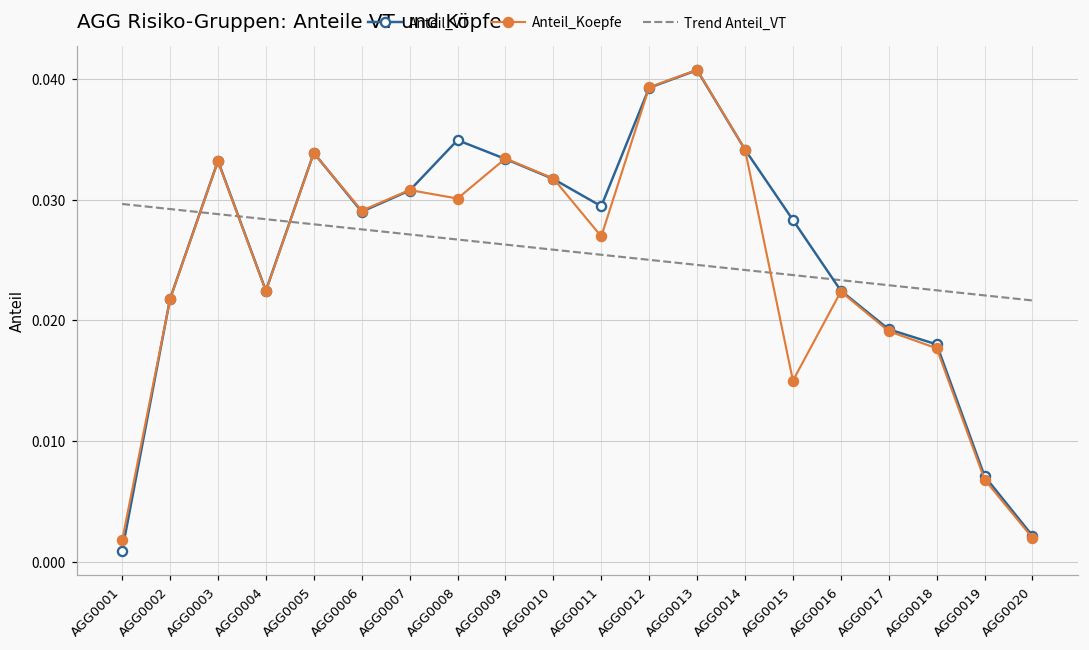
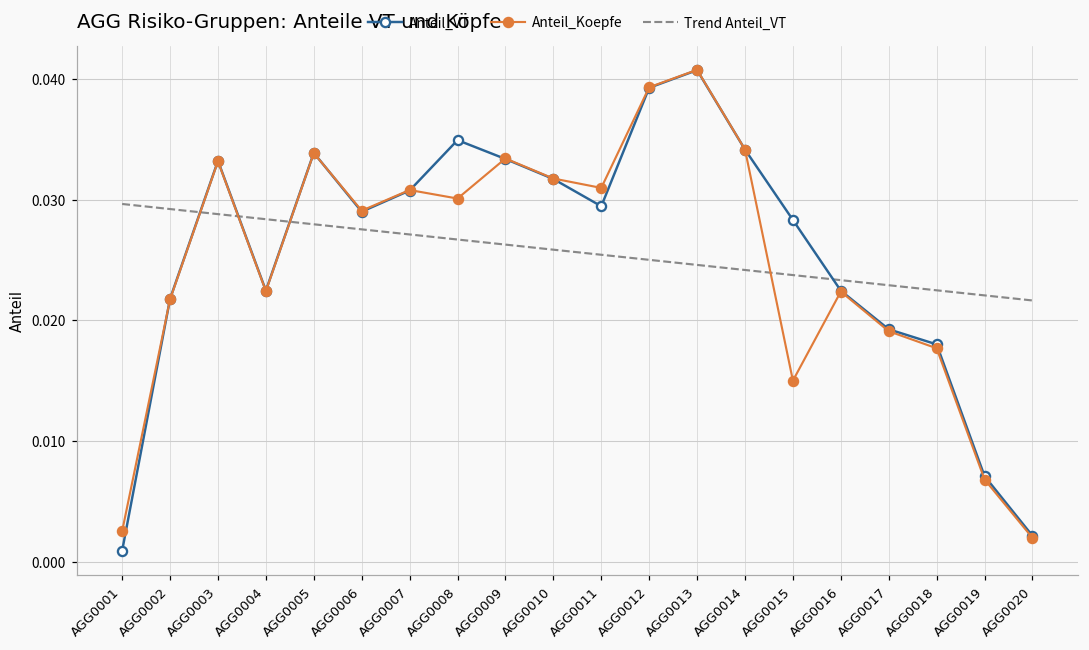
Anteil_Koepfe, AGG0001: 0.0018 -> 0.0025
Anteil_Koepfe, AGG0011: 0.0269 -> 0.0310
